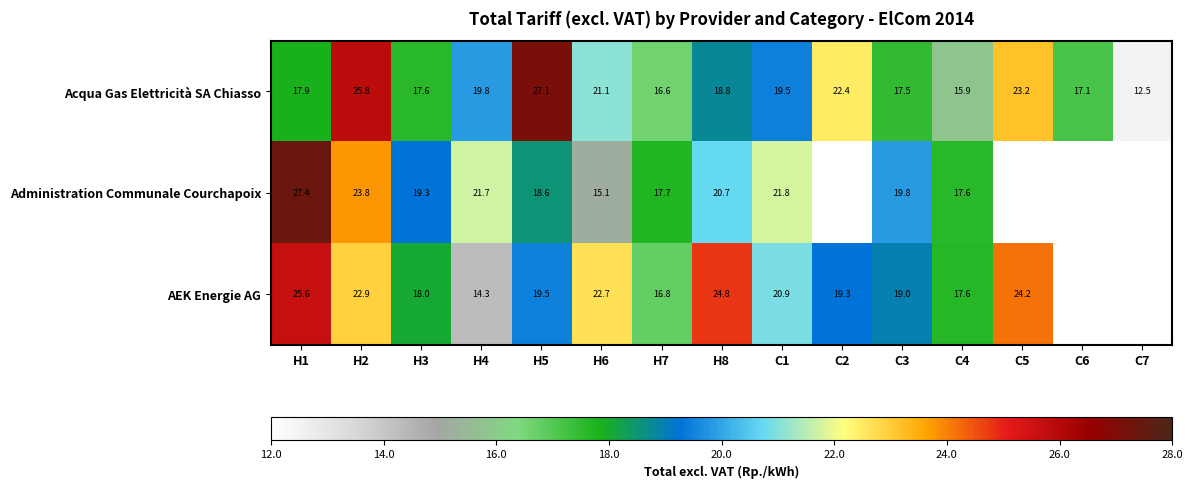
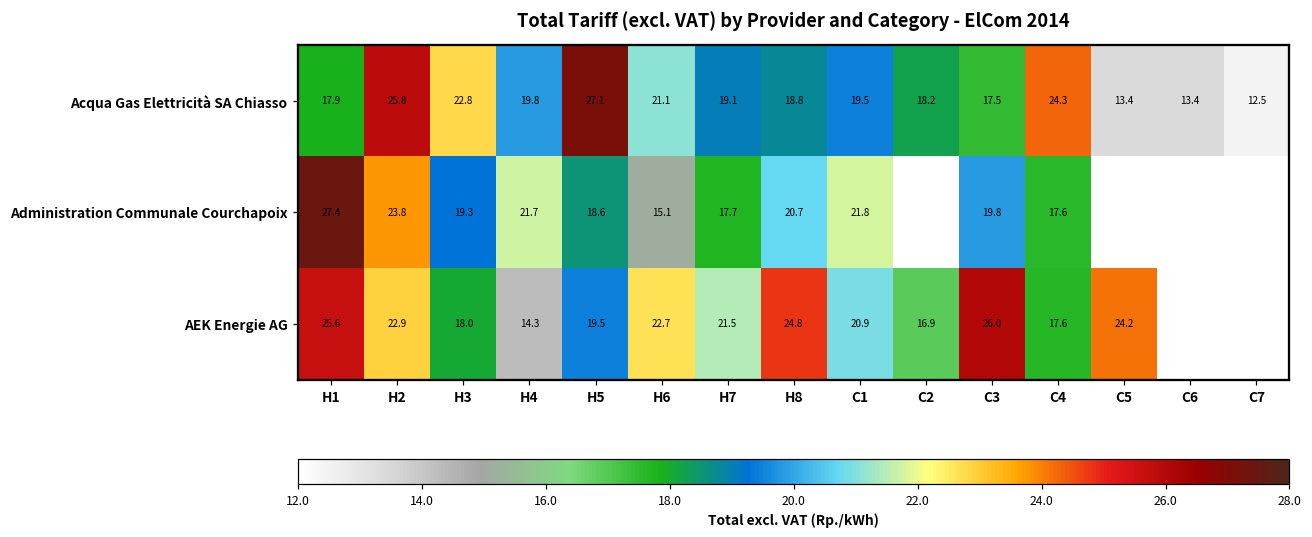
Acqua Gas Elettricità SA Chiasso, H3: 17.6 -> 22.8
Acqua Gas Elettricità SA Chiasso, H7: 16.6 -> 19.1
Acqua Gas Elettricità SA Chiasso, C2: 22.4 -> 18.2
Acqua Gas Elettricità SA Chiasso, C4: 15.9 -> 24.3
Acqua Gas Elettricità SA Chiasso, C5: 23.2 -> 13.4
Acqua Gas Elettricità SA Chiasso, C6: 17.1 -> 13.4
AEK Energie AG, H7: 16.8 -> 21.5
AEK Energie AG, C2: 19.3 -> 16.9
AEK Energie AG, C3: 19.0 -> 26.0
